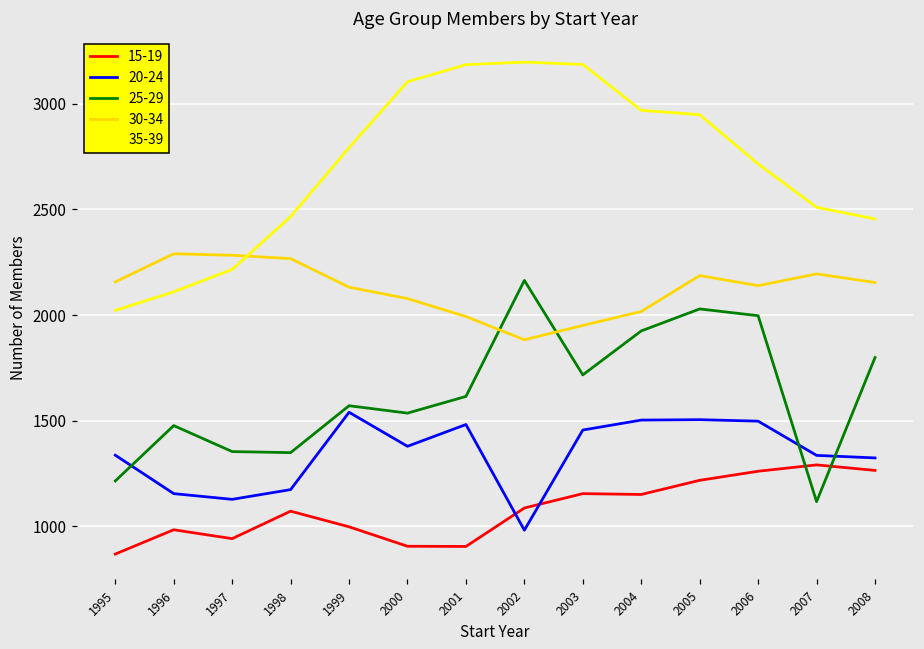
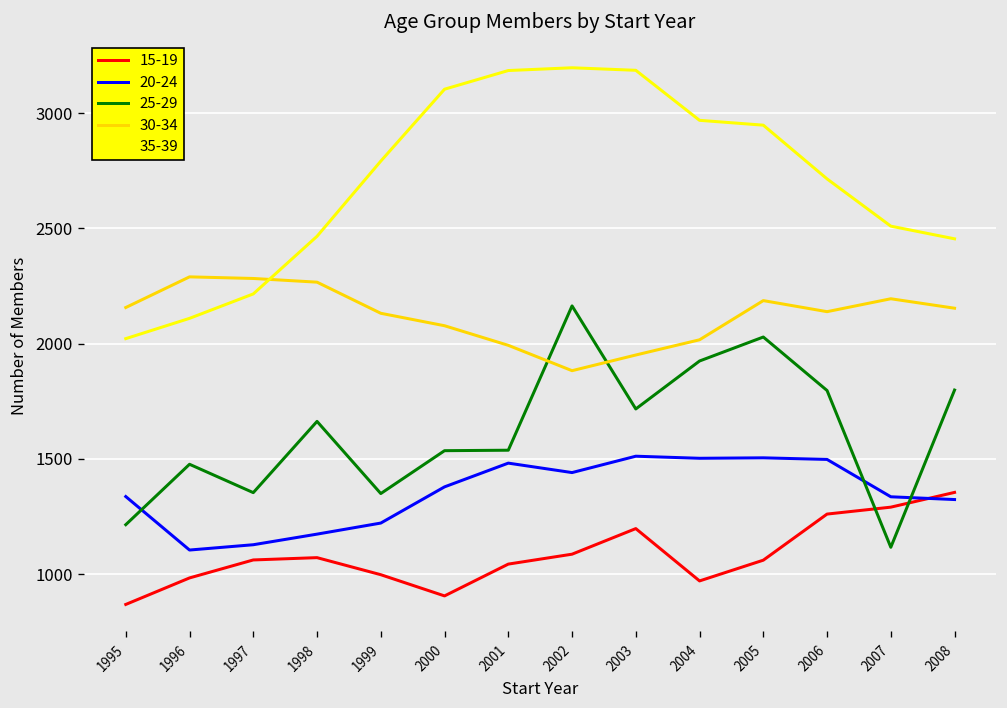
20-24, 1996: 1160 -> 1110
15-19, 1997: 940 -> 1060
25-29, 1998: 1350 -> 1660
20-24, 1999: 1540 -> 1220
25-29, 1999: 1570 -> 1350
15-19, 2001: 910 -> 1040
25-29, 2001: 1620 -> 1540
20-24, 2002: 980 -> 1440
15-19, 2003: 1160 -> 1200
20-24, 2003: 1460 -> 1510
15-19, 2004: 1150 -> 970
15-19, 2005: 1220 -> 1060
25-29, 2006: 2000 -> 1800
15-19, 2008: 1270 -> 1360
